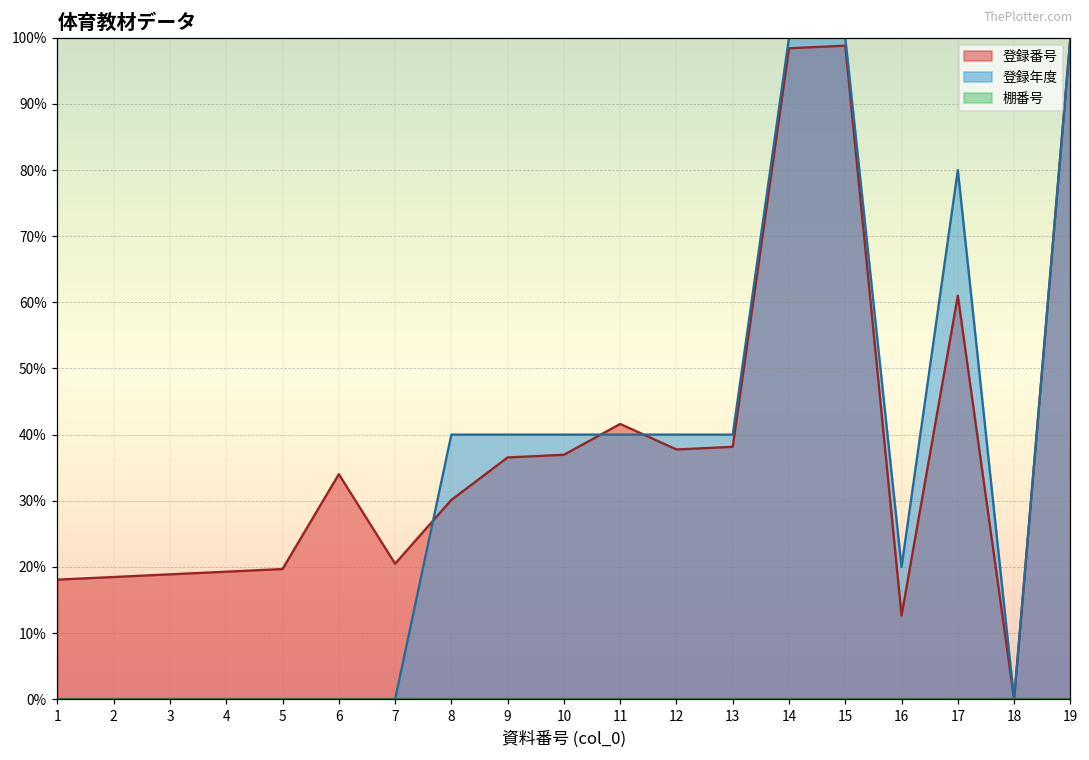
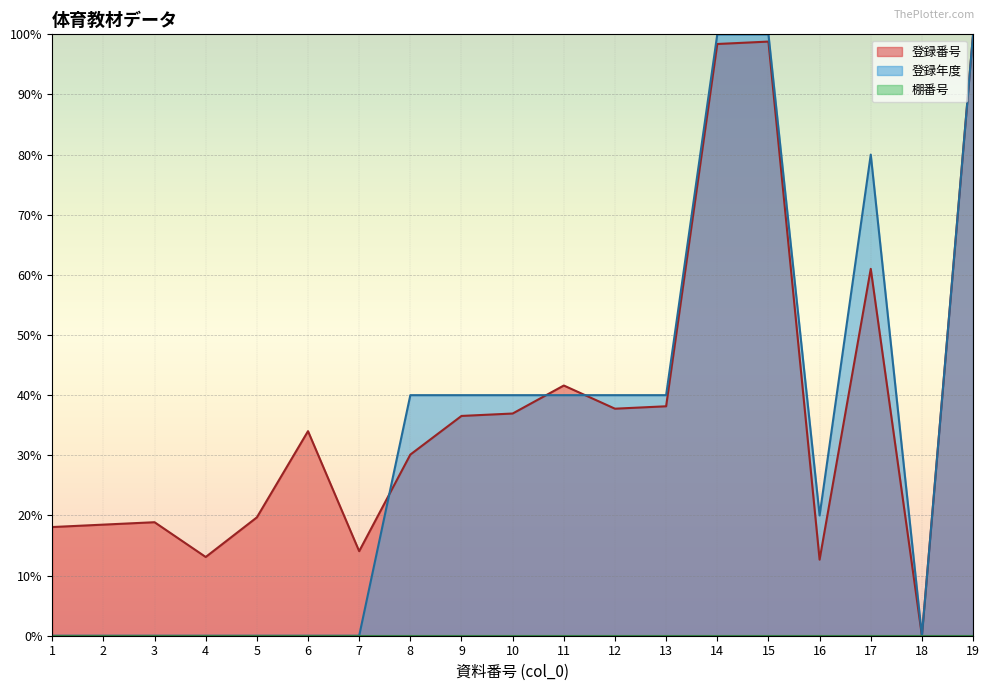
登録番号, 4: 19% -> 13%
登録番号, 7: 20% -> 14%
